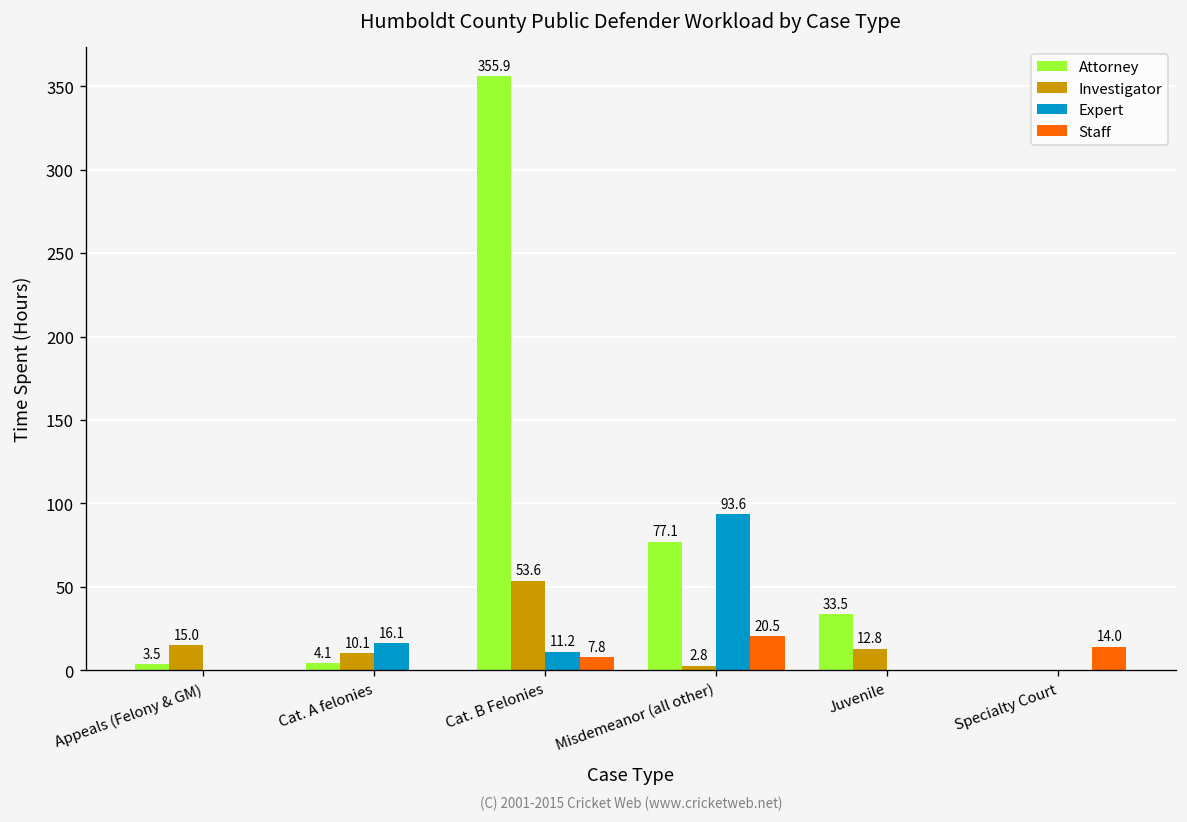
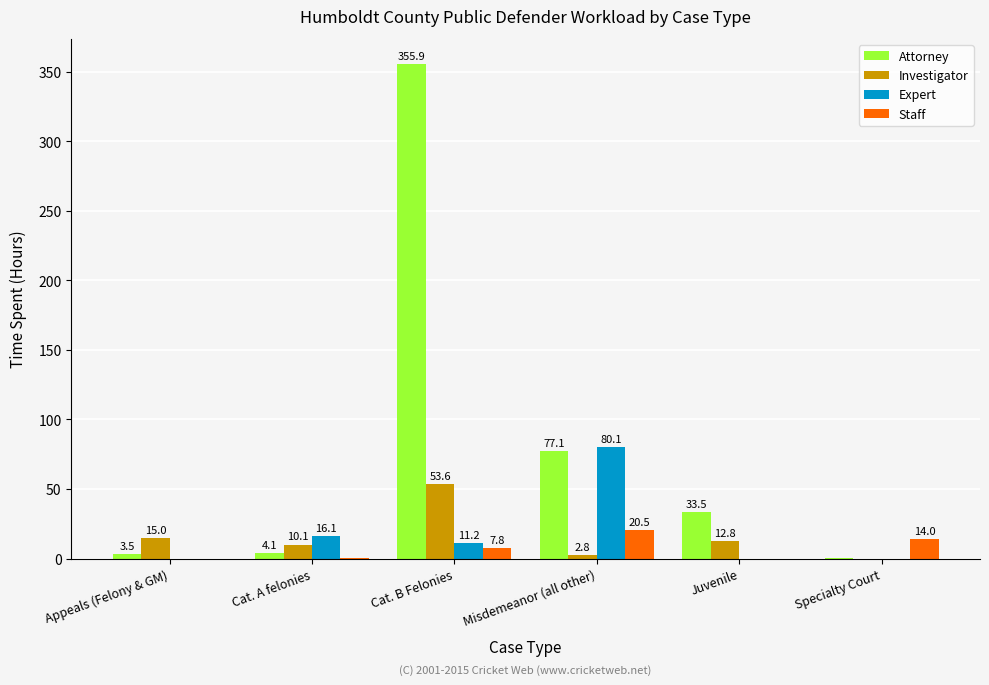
Expert, Misdemeanor (all other): 93.6 -> 80.1
